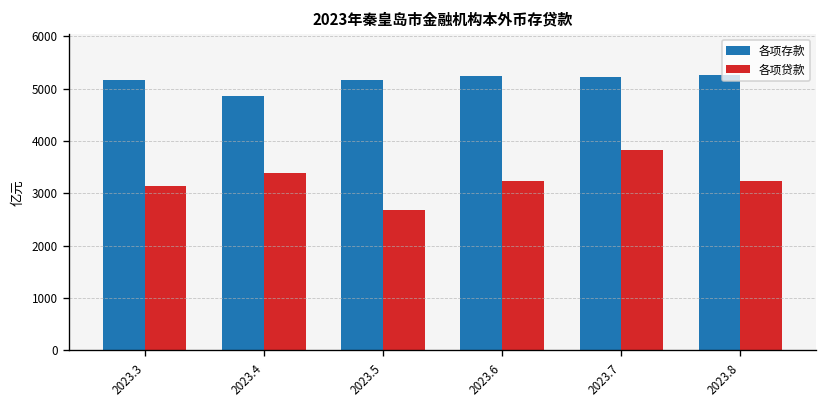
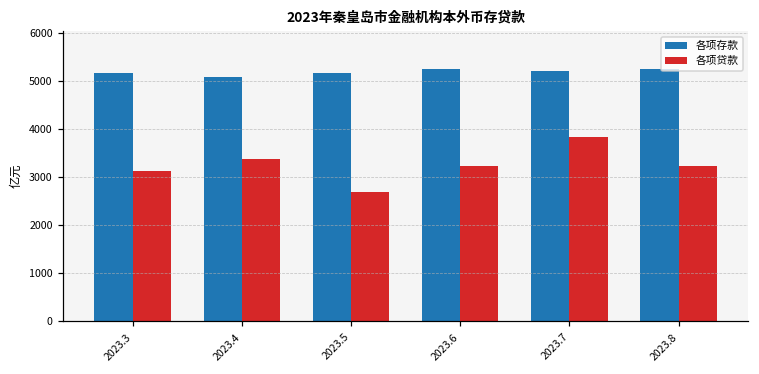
各项存款, 2023.4: 4900 -> 5100
